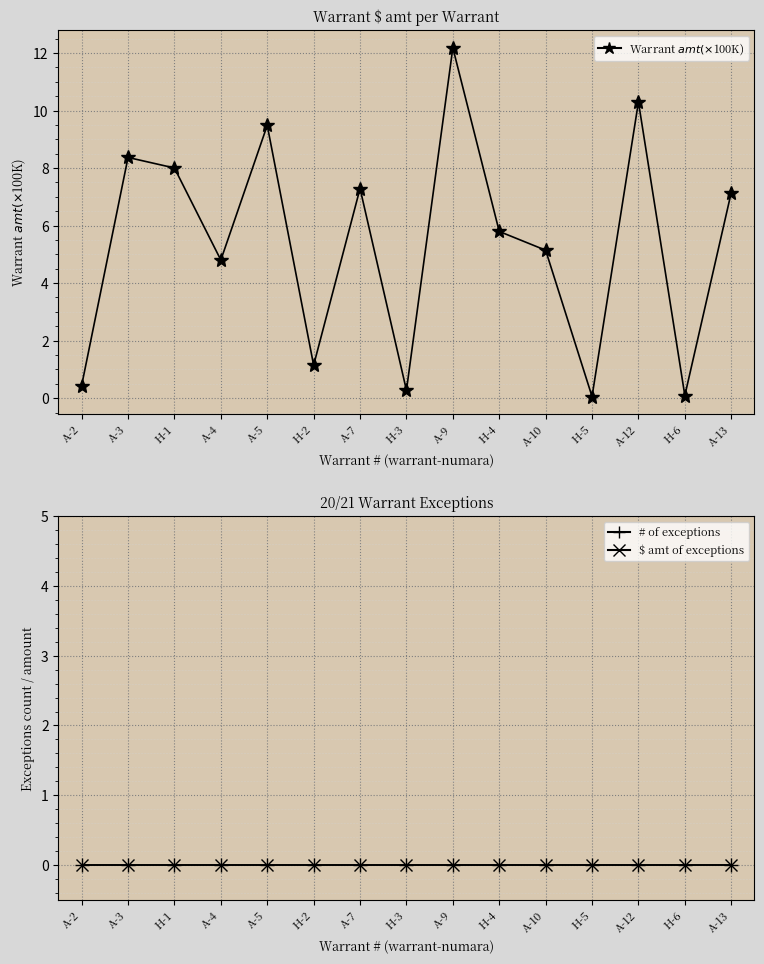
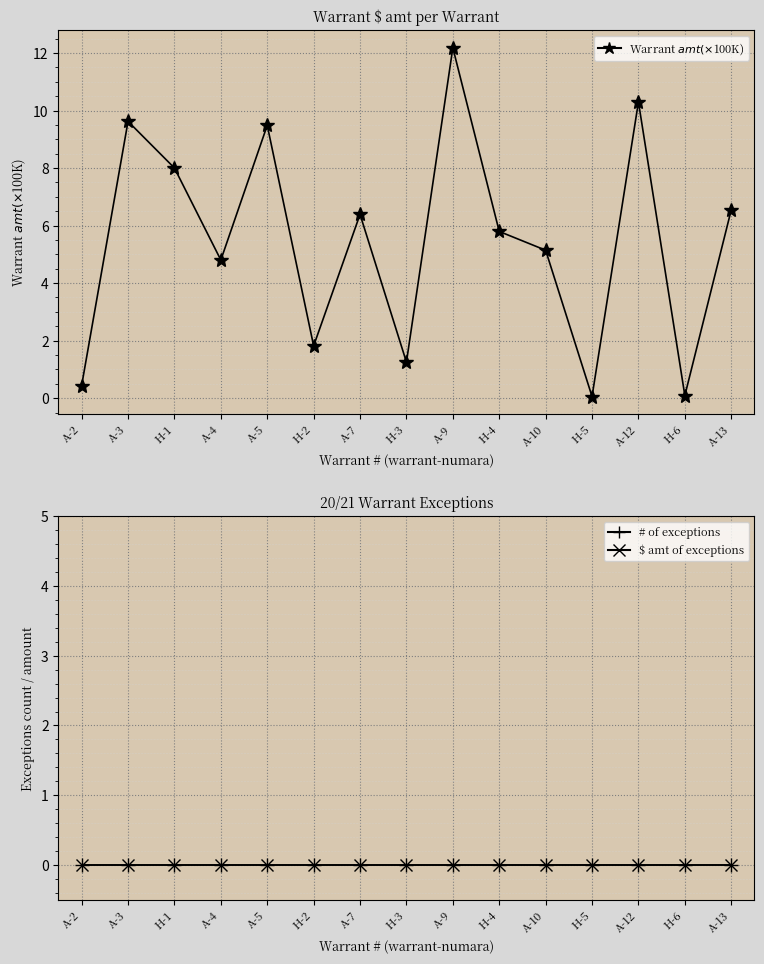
Warrant $ amt per Warrant, A-3: 8.4 -> 9.6
Warrant $ amt per Warrant, H-2: 1.1 -> 1.8
Warrant $ amt per Warrant, A-7: 7.3 -> 6.4
Warrant $ amt per Warrant, H-3: 0.3 -> 1.3
Warrant $ amt per Warrant, A-13: 7.1 -> 6.5
